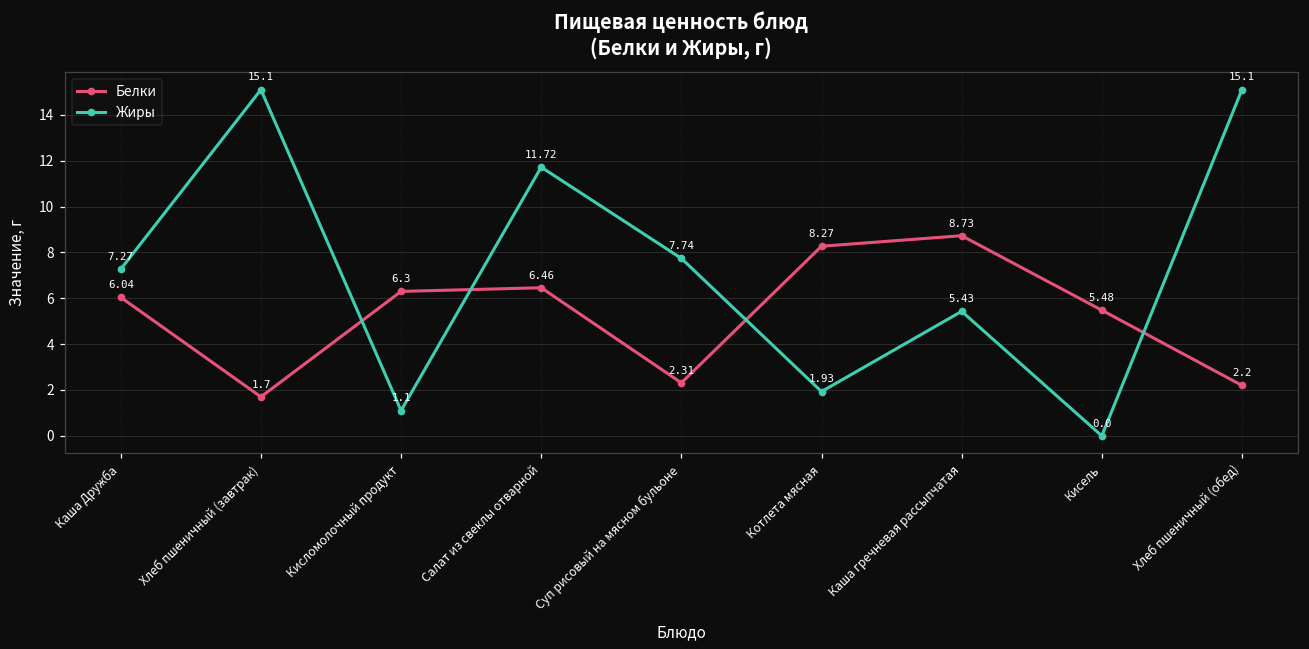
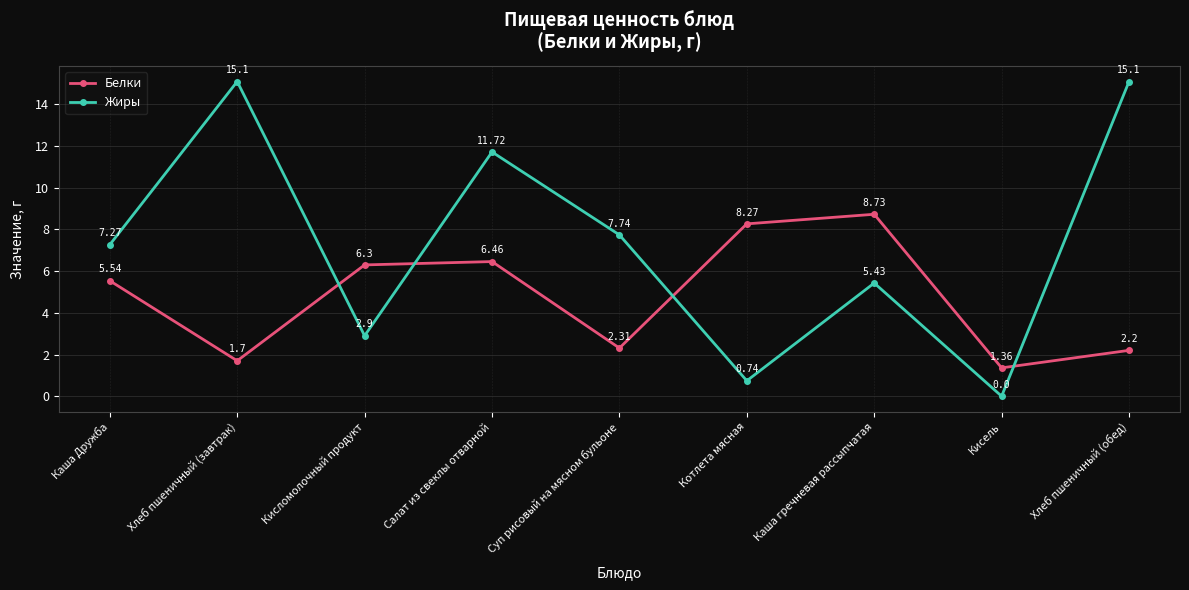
Белки, Каша Дружба: 6.04 -> 5.54
Жиры, Кисломолочный продукт: 1.1 -> 2.9
Жиры, Котлета мясная: 1.93 -> 0.74
Белки, Кисель: 5.48 -> 1.36
